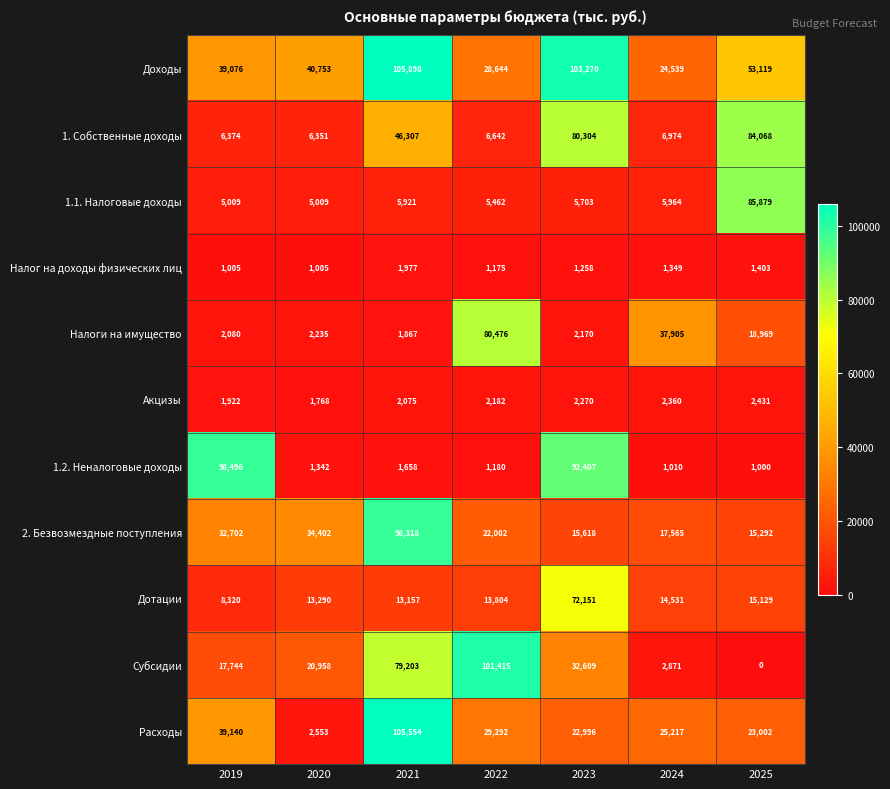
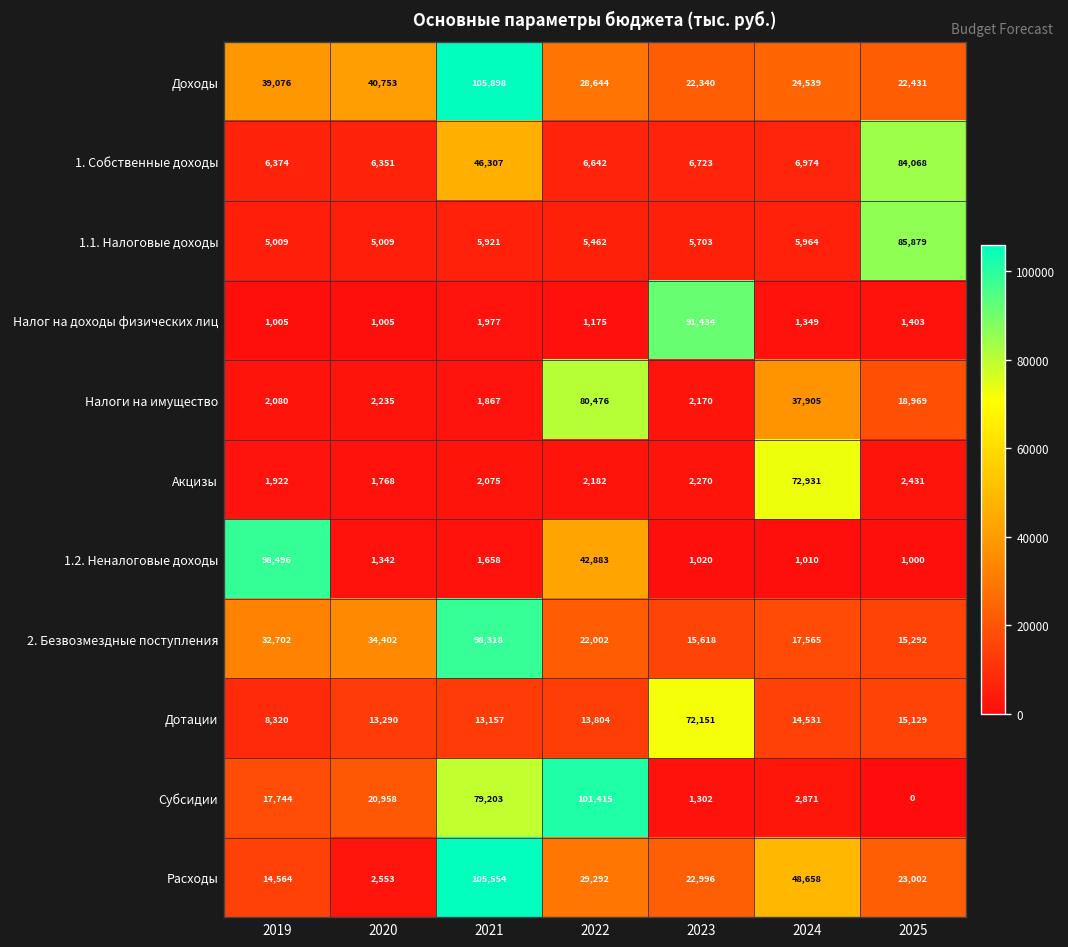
Доходы, 2023: 103,270 -> 22,340
Доходы, 2025: 53,119 -> 22,431
1. Собственные доходы, 2023: 80,304 -> 6,723
Налог на доходы физических лиц, 2023: 1,258 -> 91,434
Акцизы, 2024: 2,360 -> 72,931
1.2. Неналоговые доходы, 2022: 1,180 -> 42,883
1.2. Неналоговые доходы, 2023: 92,407 -> 1,020
Субсидии, 2023: 32,609 -> 1,302
Расходы, 2019: 39,140 -> 14,564
Расходы, 2024: 25,217 -> 48,658
